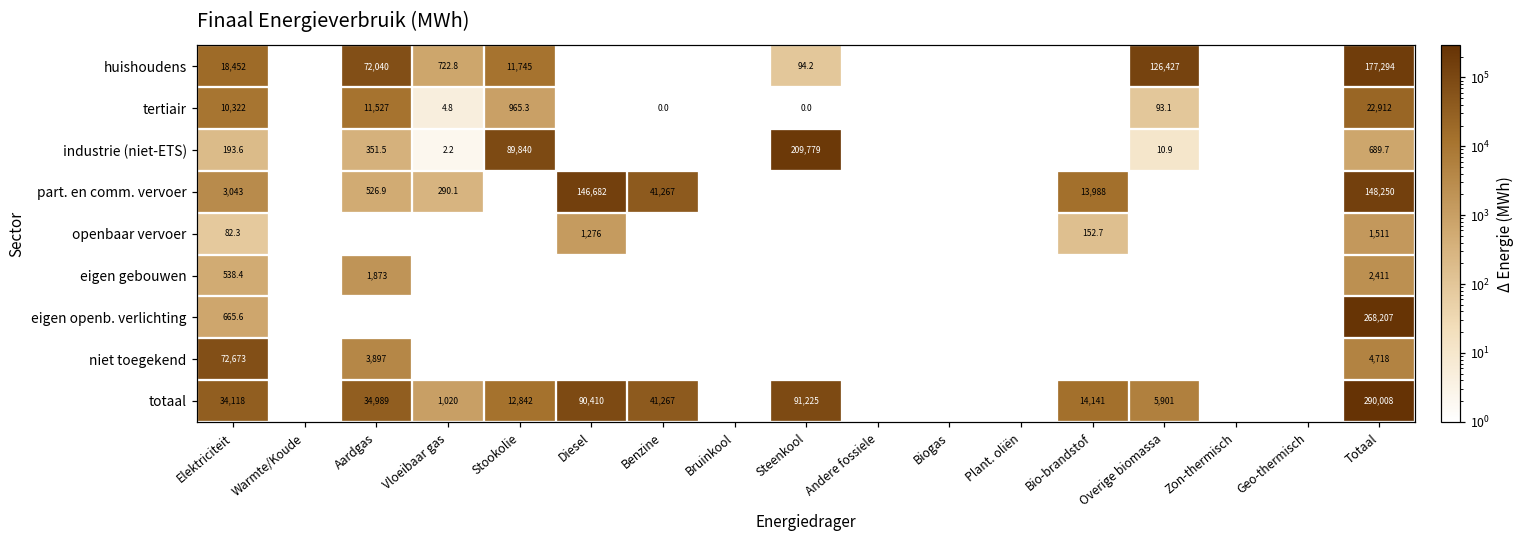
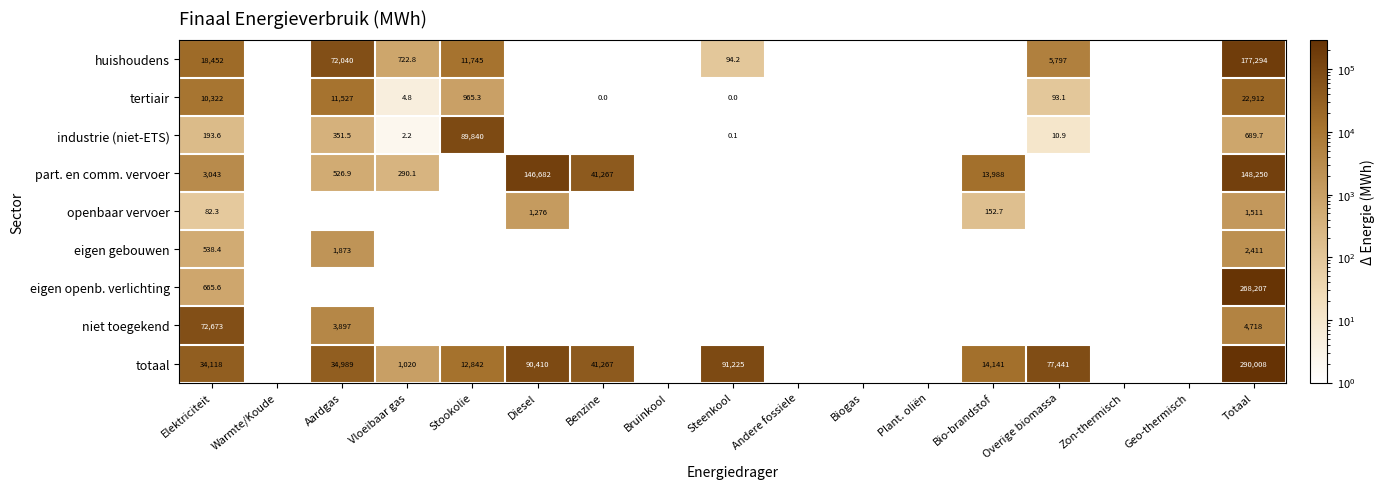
huishoudens, Overige biomassa: 126,427 -> 5,797
industrie (niet-ETS), Steenkool: 209,779 -> 0.1
totaal, Overige biomassa: 5,901 -> 77,441
